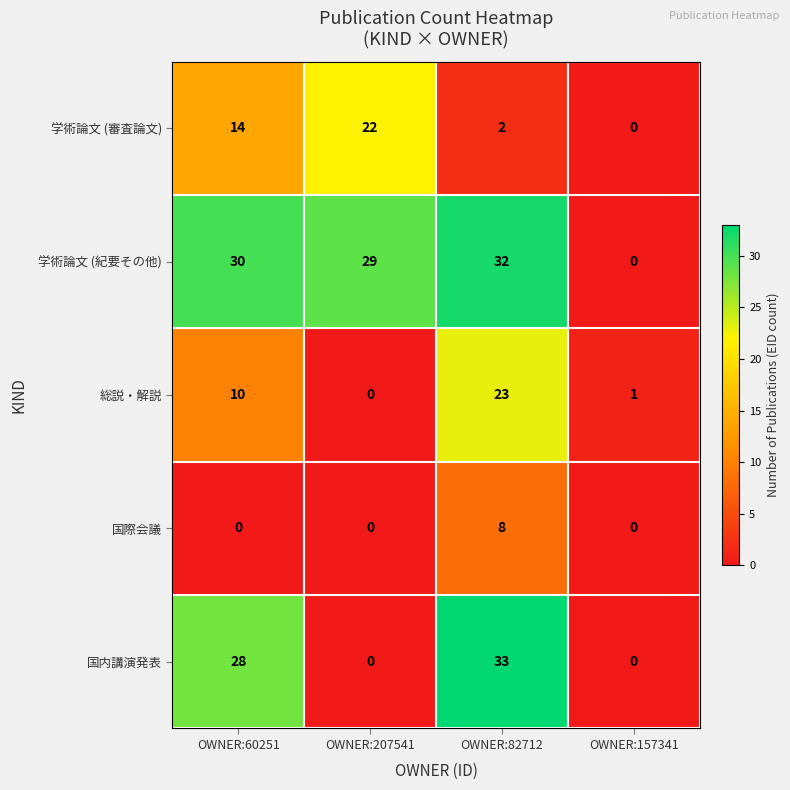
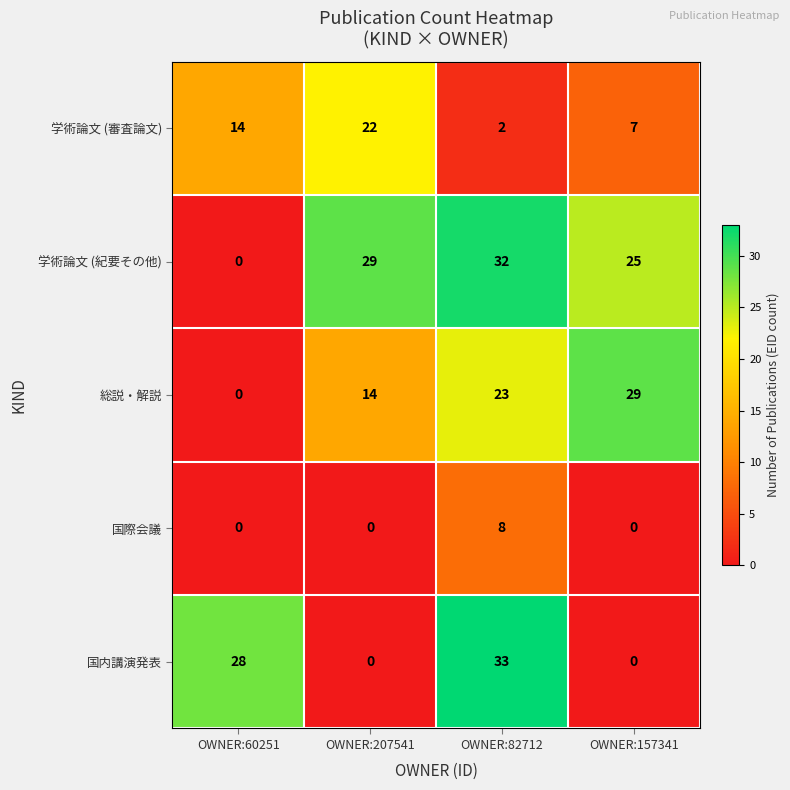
学術論文 (審査論文), OWNER:157341: 0 -> 7
学術論文 (紀要その他), OWNER:60251: 30 -> 0
学術論文 (紀要その他), OWNER:157341: 0 -> 25
総説・解説, OWNER:60251: 10 -> 0
総説・解説, OWNER:207541: 0 -> 14
総説・解説, OWNER:157341: 1 -> 29
